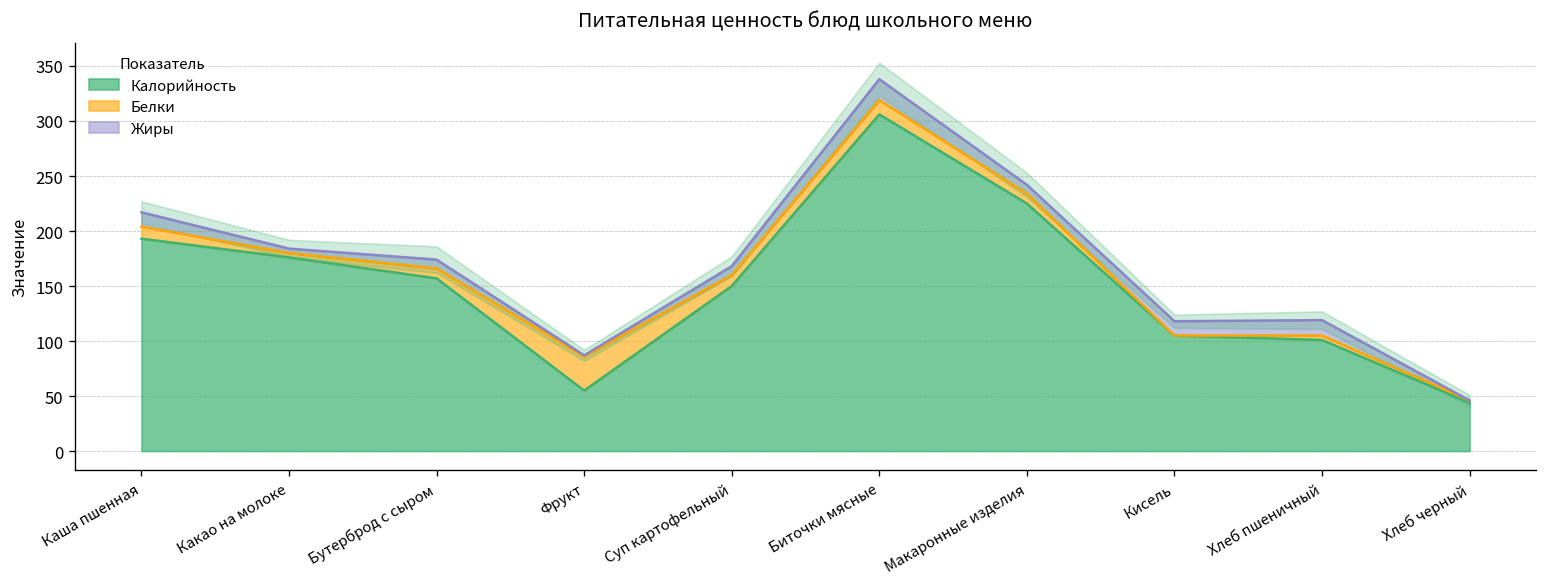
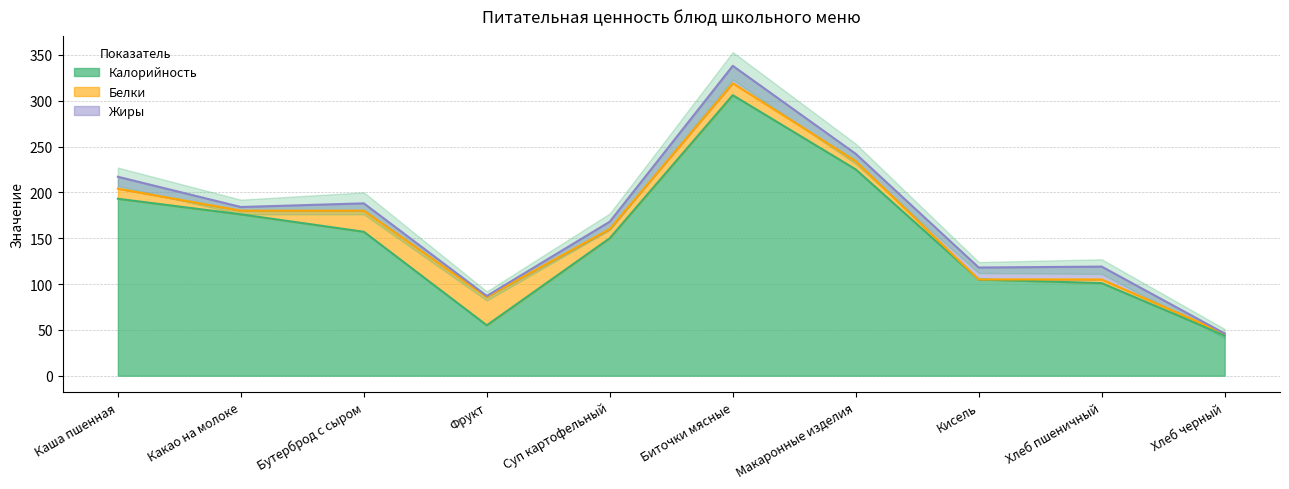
Белки, Бутерброд с сыром: 10 -> 20
